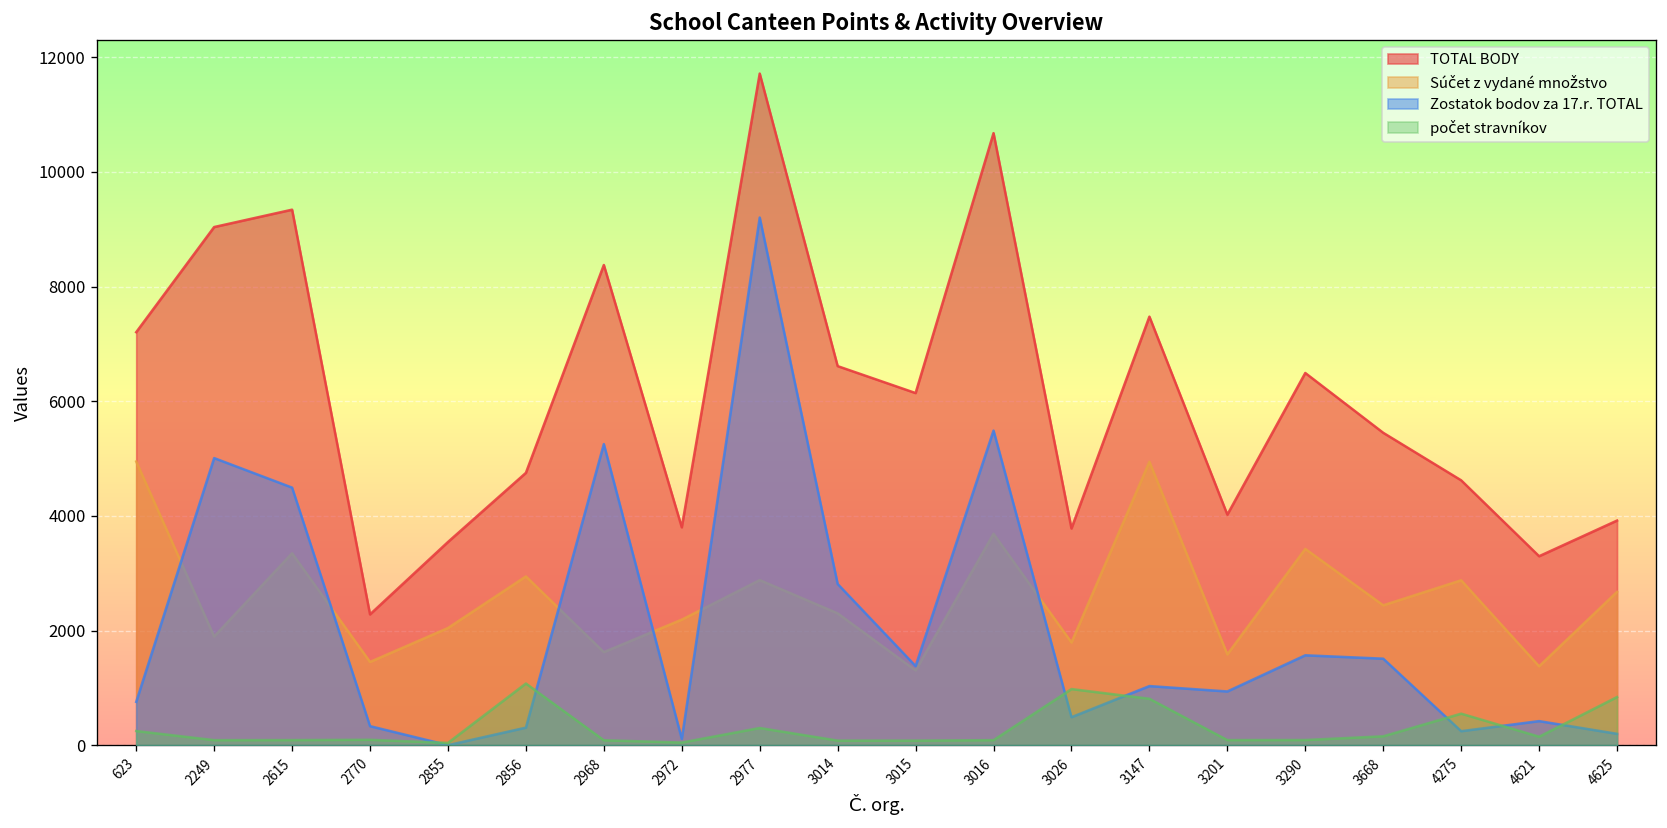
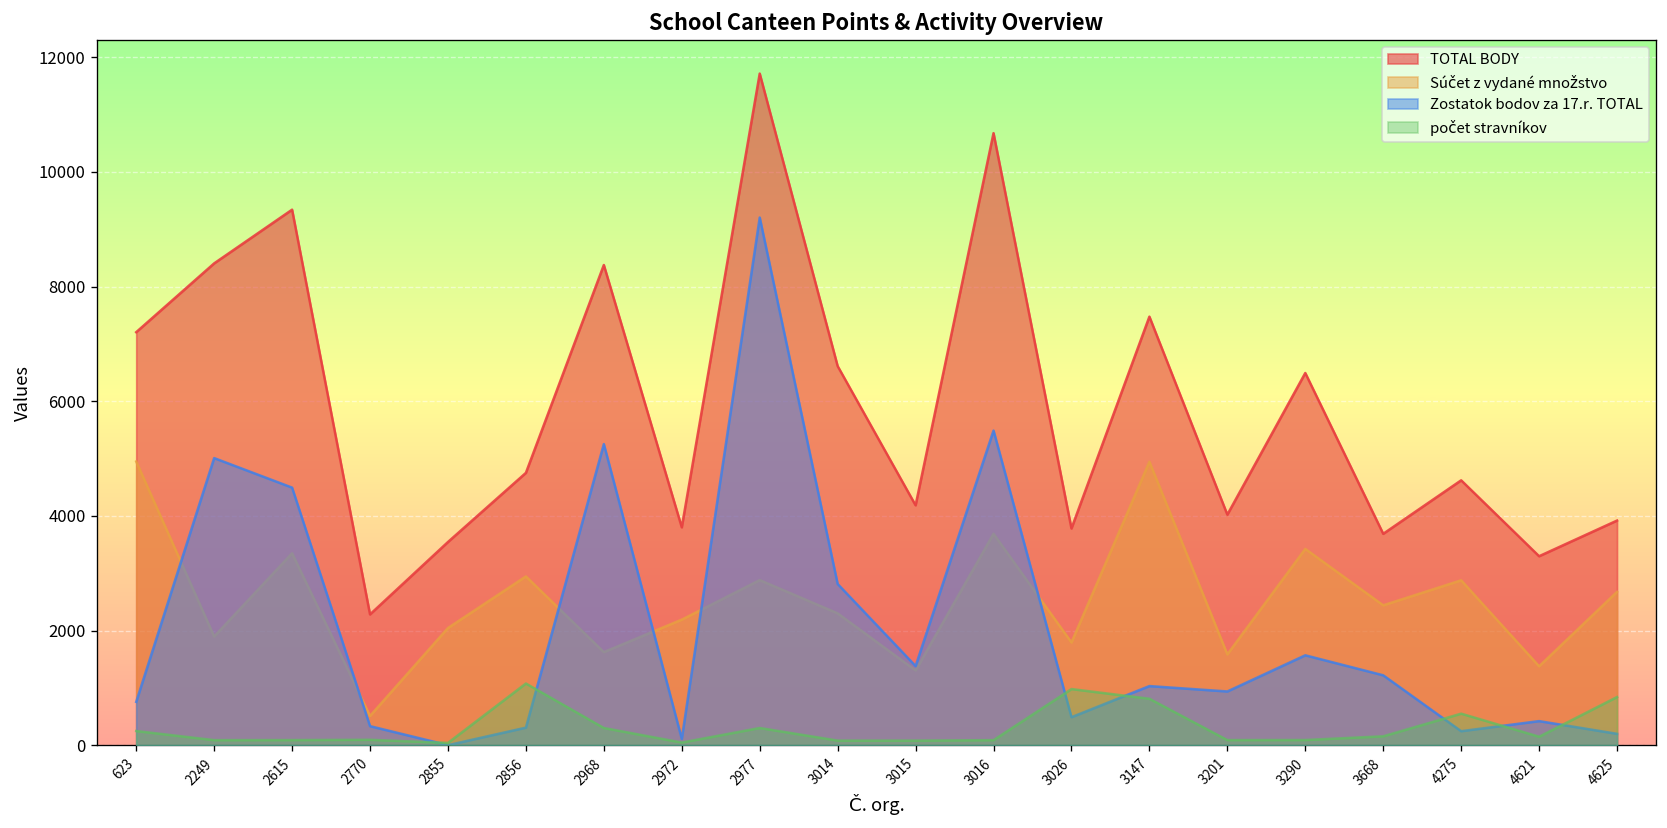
TOTAL BODY, 2249: 9000 -> 8400
Súčet z vydané množstvo, 2770: 1500 -> 500
počet stravníkov, 2968: 100 -> 300
TOTAL BODY, 3015: 6100 -> 4200
TOTAL BODY, 3668: 5400 -> 3700
Zostatok bodov za 17.r. TOTAL, 3668: 1500 -> 1200
